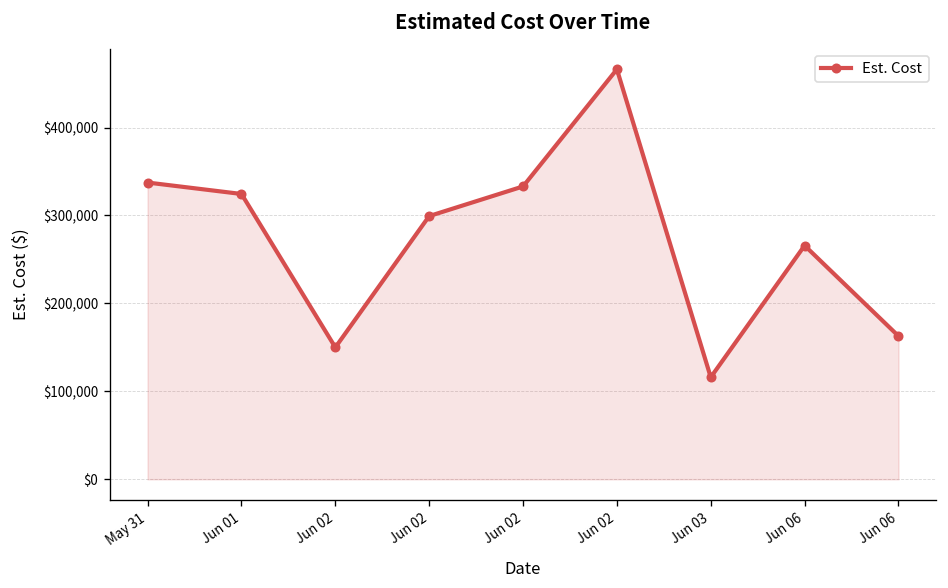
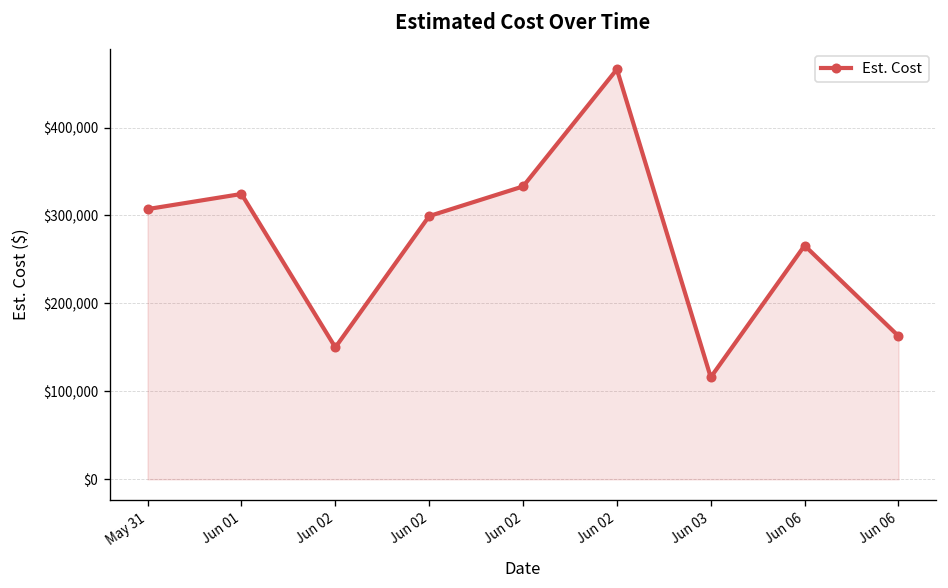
May 31: $340,000 -> $310,000
